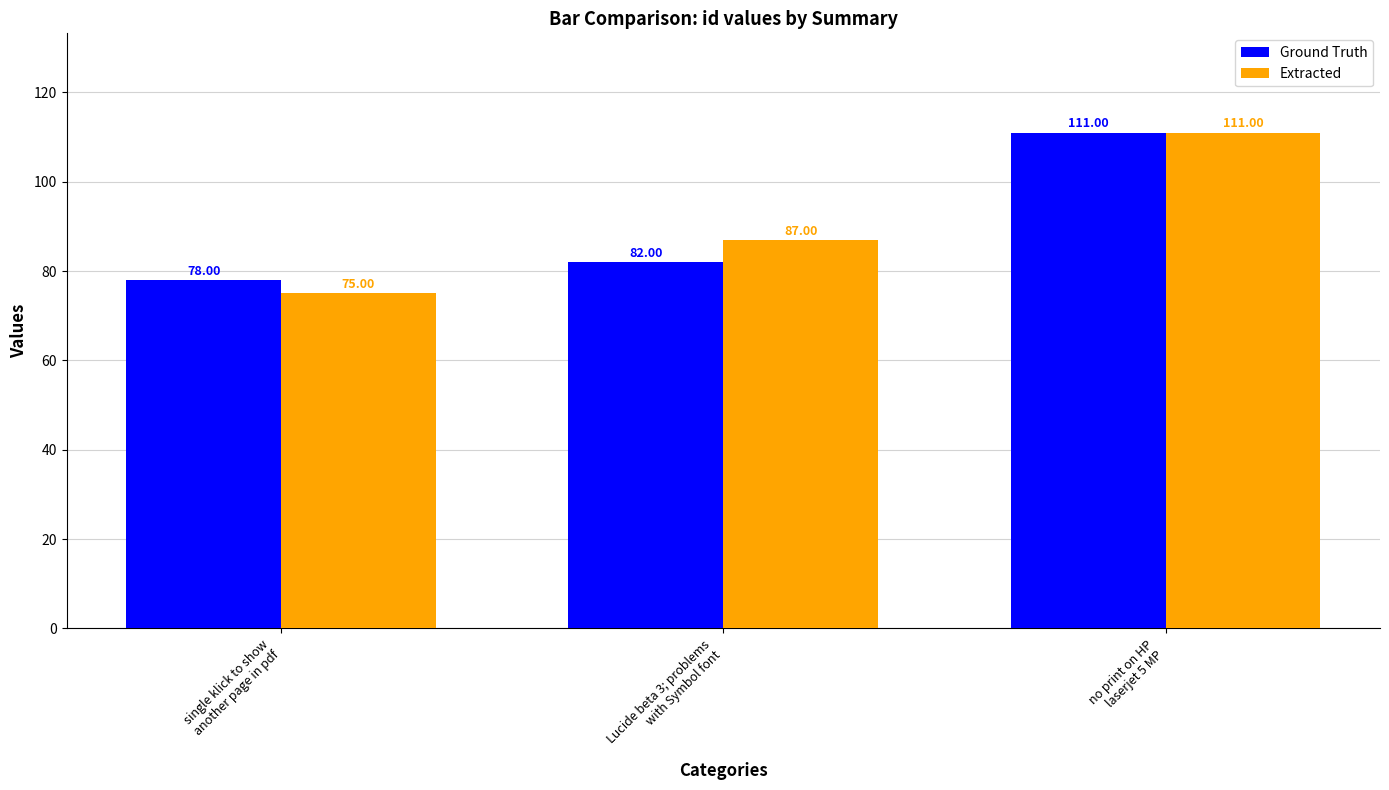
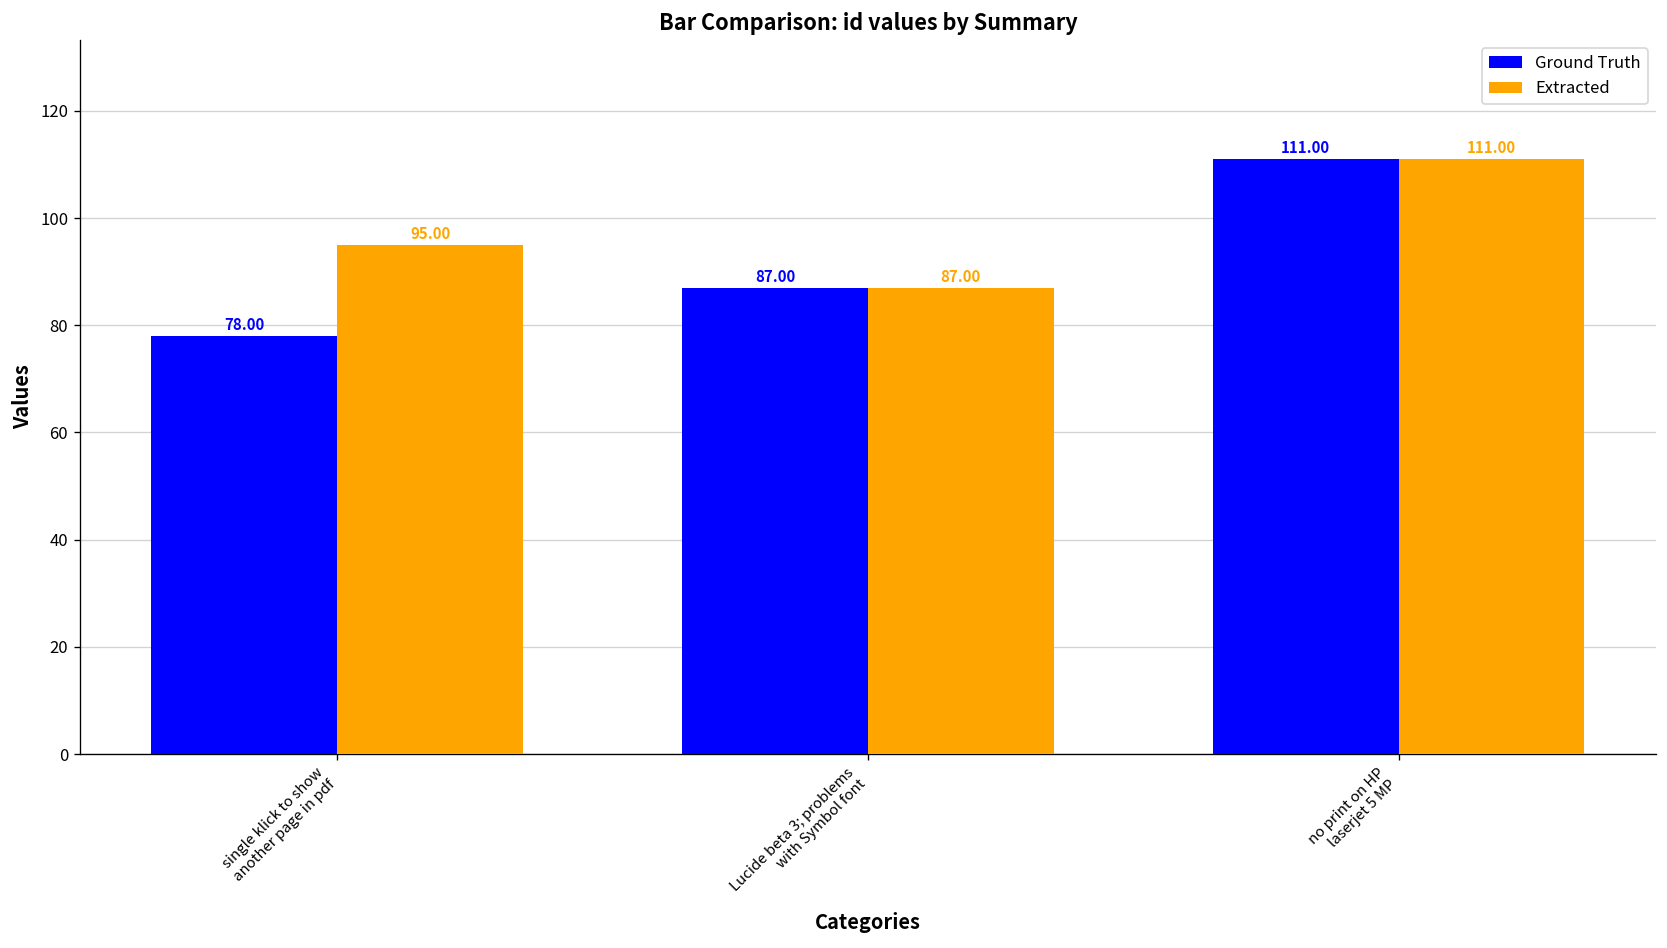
Extracted, single klick to show another page in pdf: 75.00 -> 95.00
Ground Truth, Lucide beta 3; problems with Symbol font: 82.00 -> 87.00
